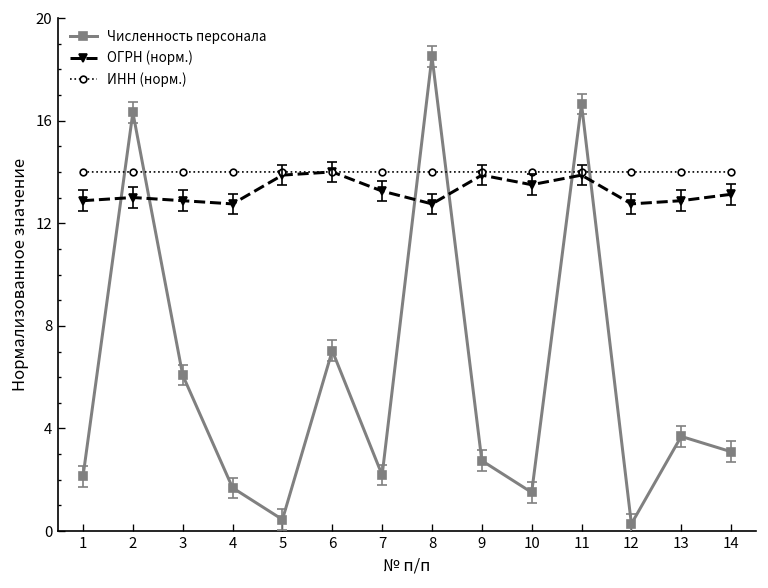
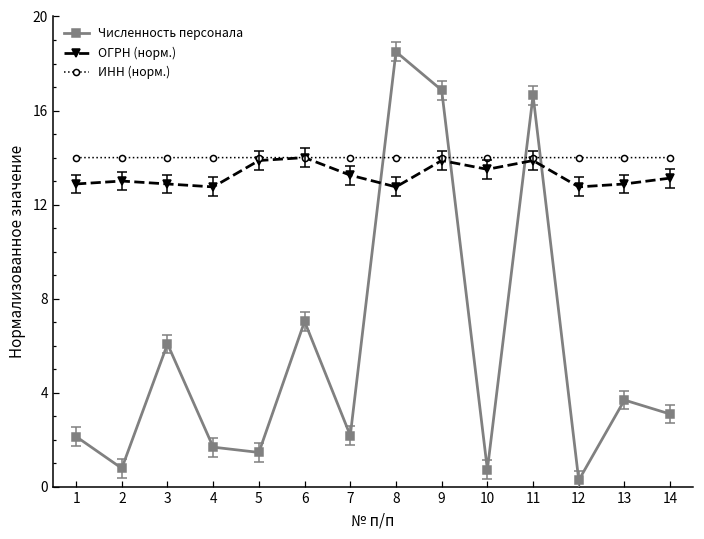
Численность персонала, 2: 16.3 -> 0.8
Численность персонала, 5: 0.5 -> 1.5
Численность персонала, 9: 2.7 -> 16.9
Численность персонала, 10: 1.5 -> 0.7
